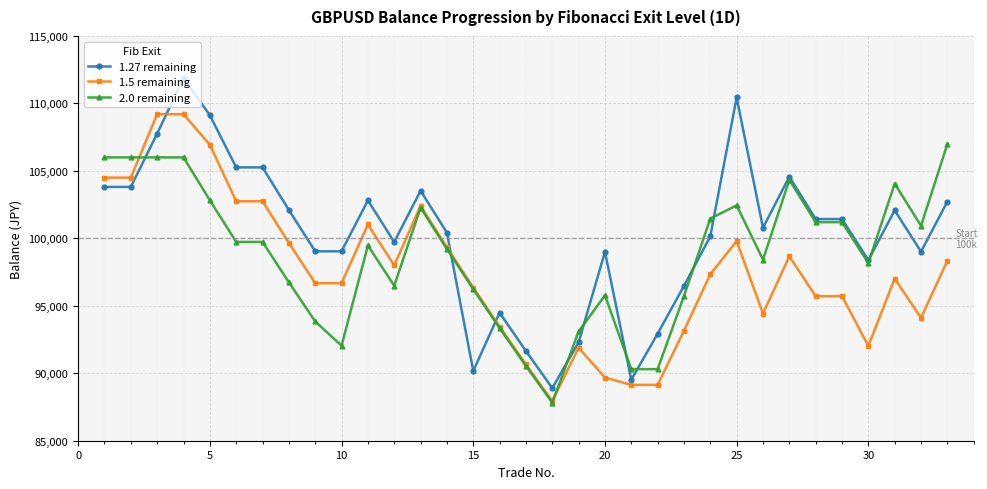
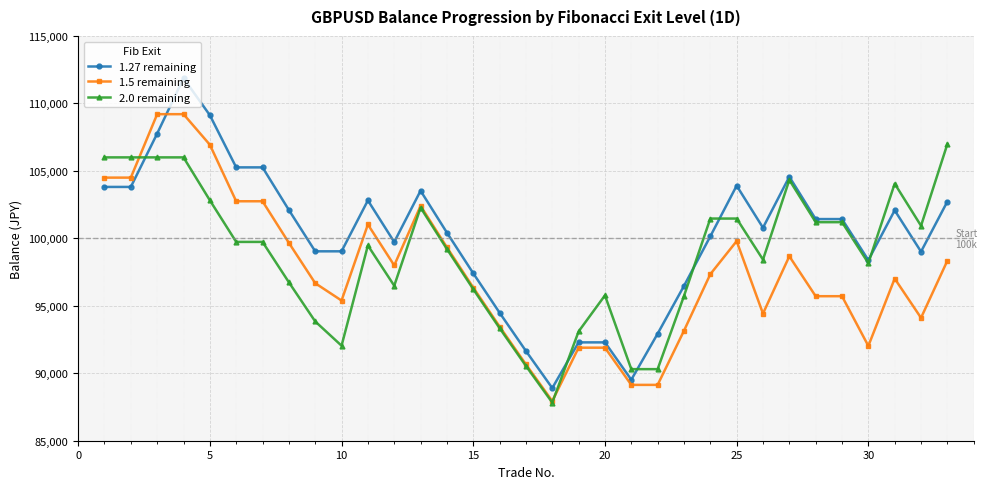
1.5 remaining, 10: 96,700 -> 95,400
1.27 remaining, 15: 90,200 -> 97,400
1.27 remaining, 20: 99,000 -> 92,300
1.5 remaining, 20: 89,700 -> 91,900
1.27 remaining, 25: 110,400 -> 103,900
2.0 remaining, 25: 102,400 -> 101,500
